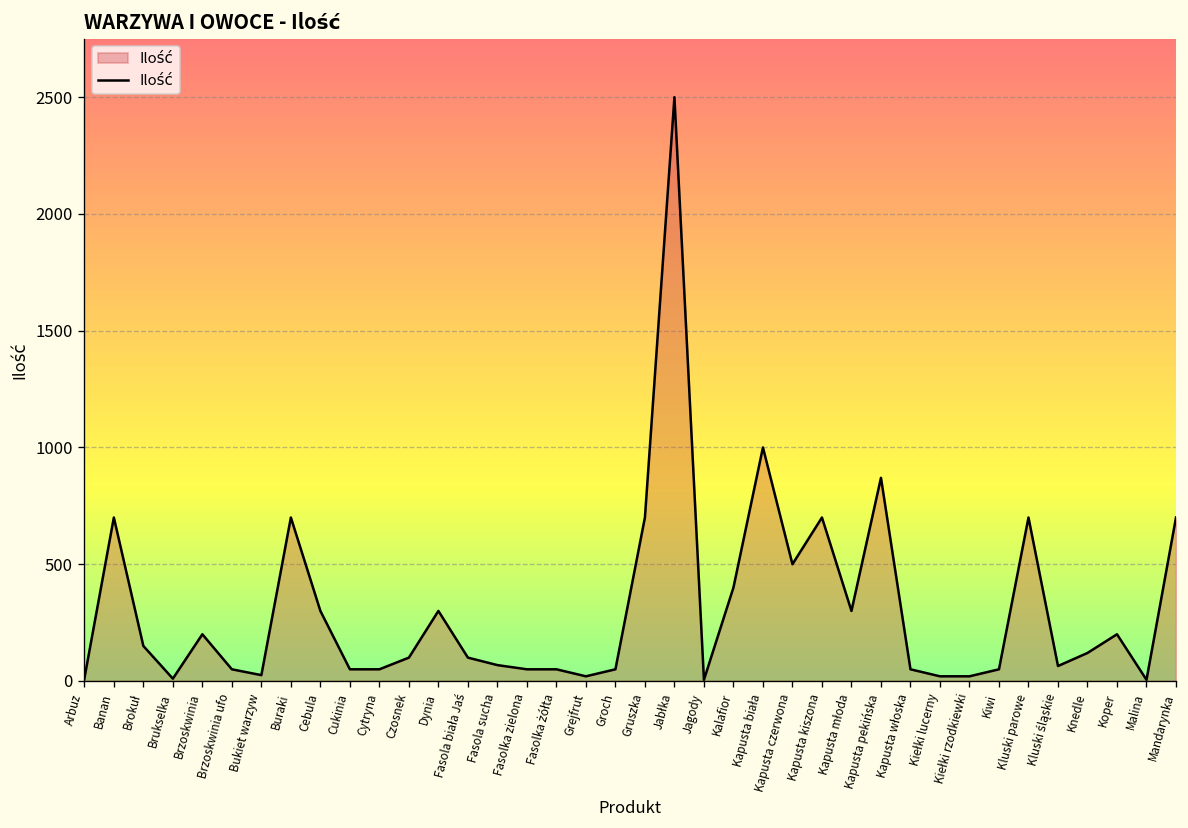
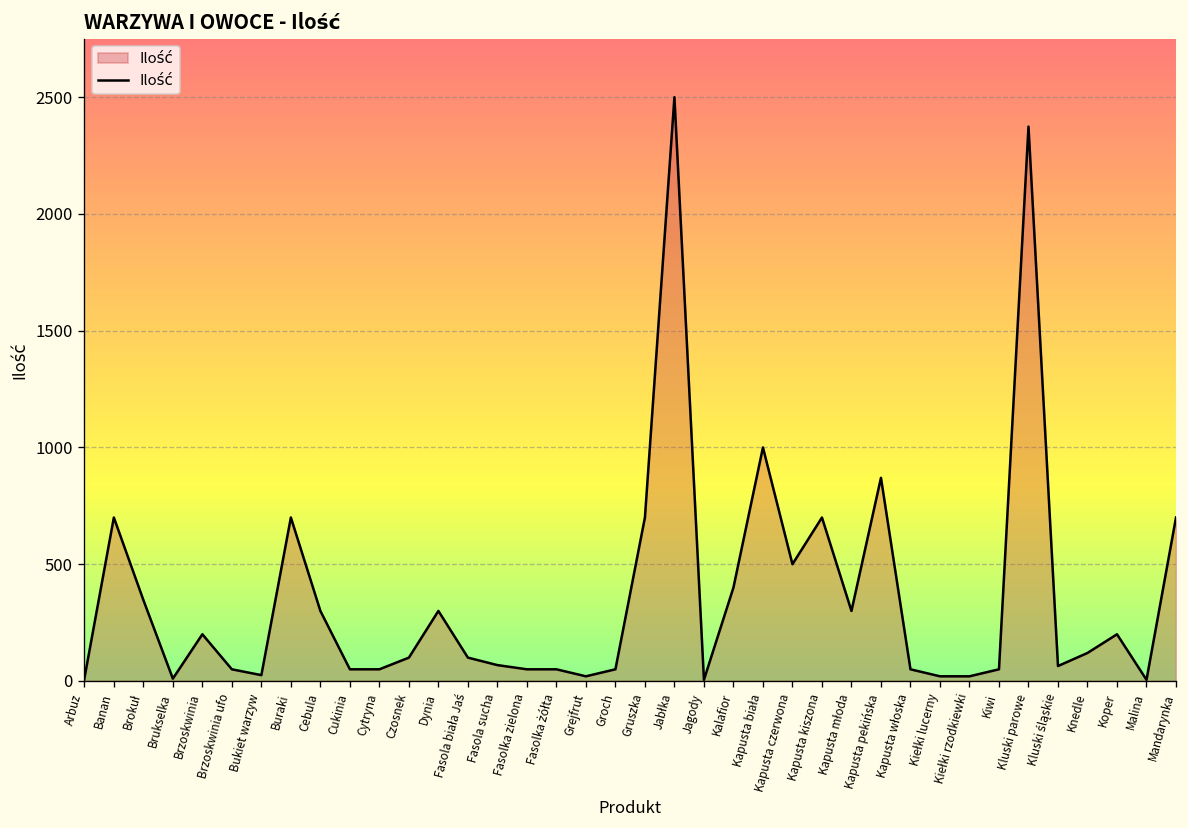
Brokuł: 150 -> 350
Kluski parowe: 700 -> 2370
